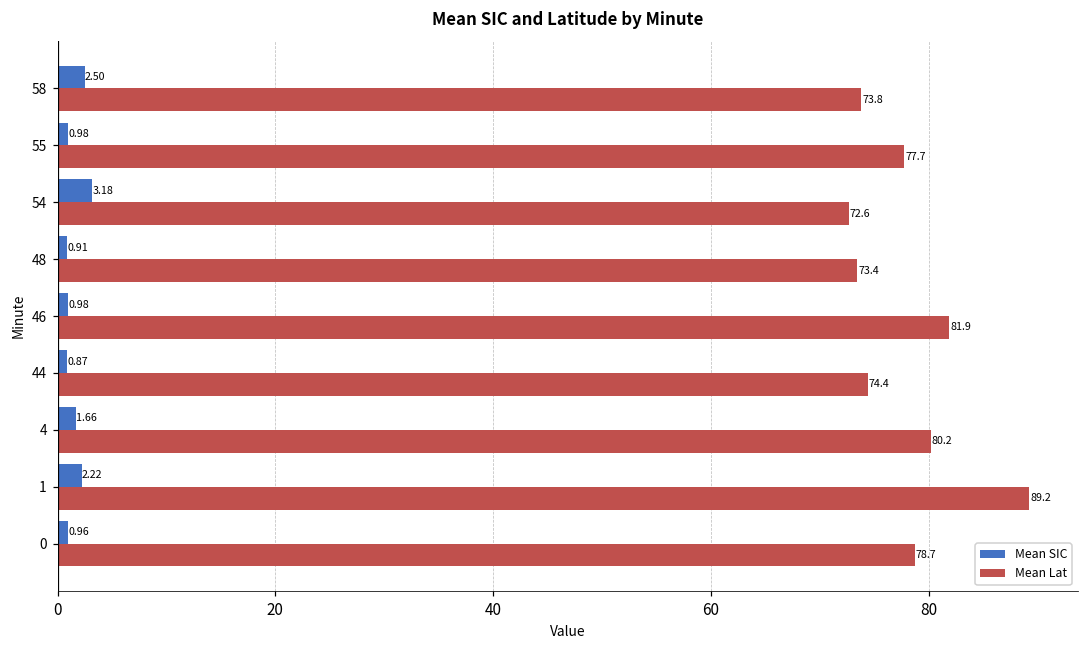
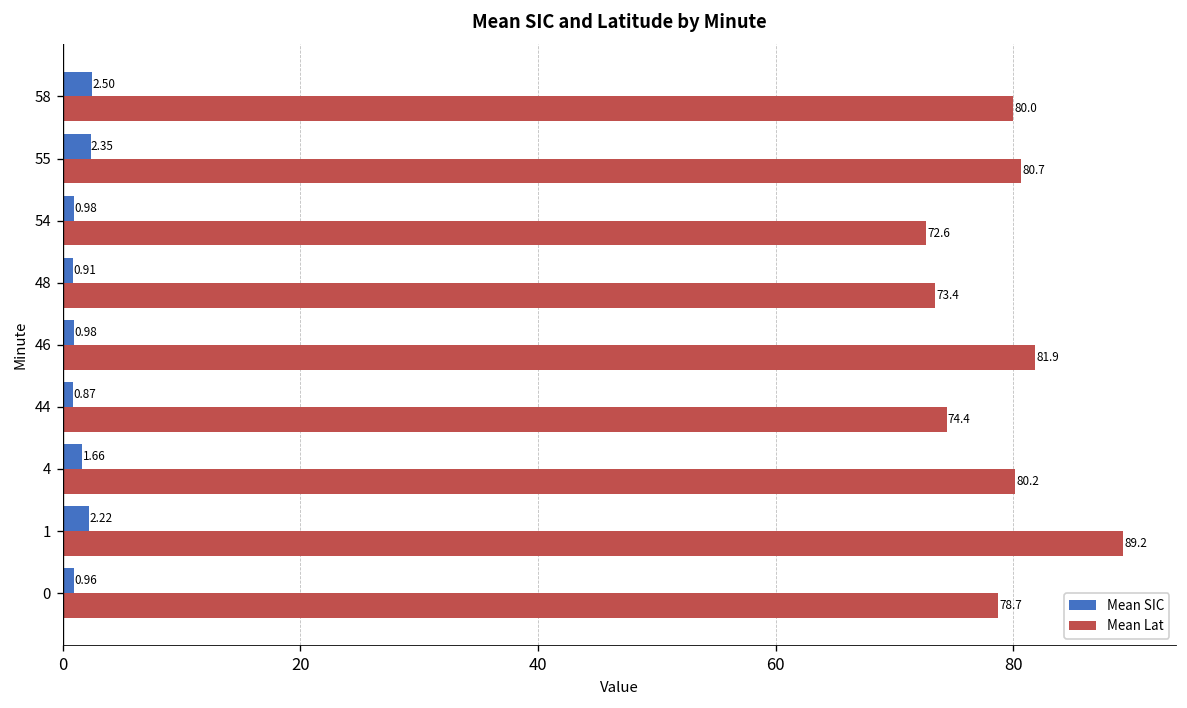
Mean Lat, 58: 73.8 -> 80.0
Mean SIC, 55: 0.98 -> 2.35
Mean Lat, 55: 77.7 -> 80.7
Mean SIC, 54: 3.18 -> 0.98
